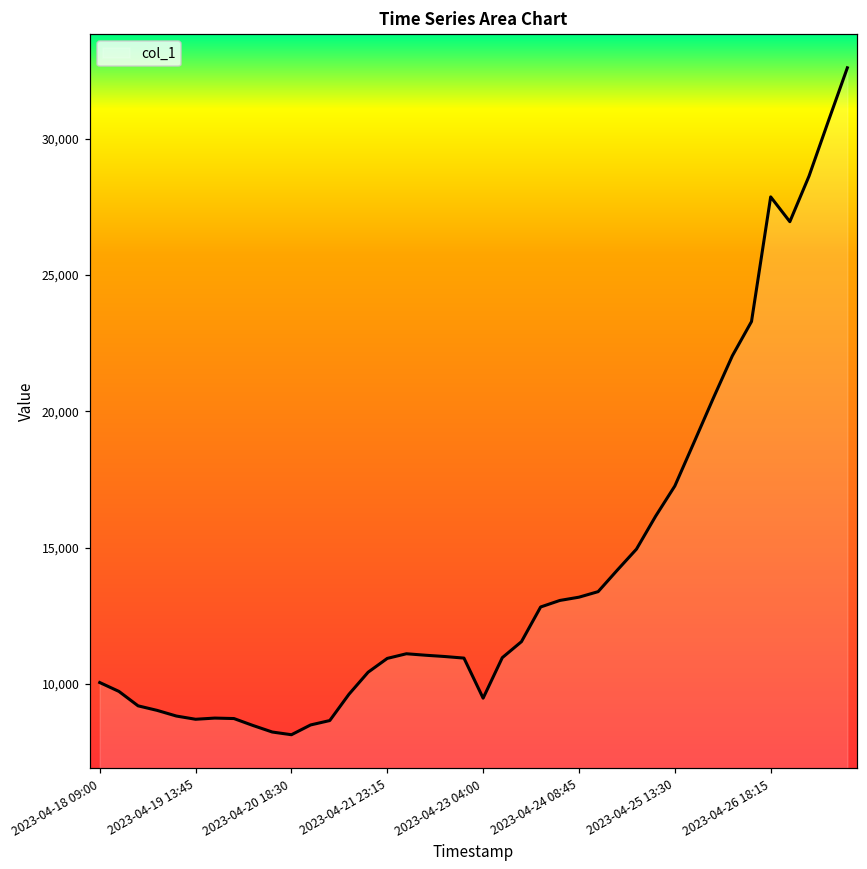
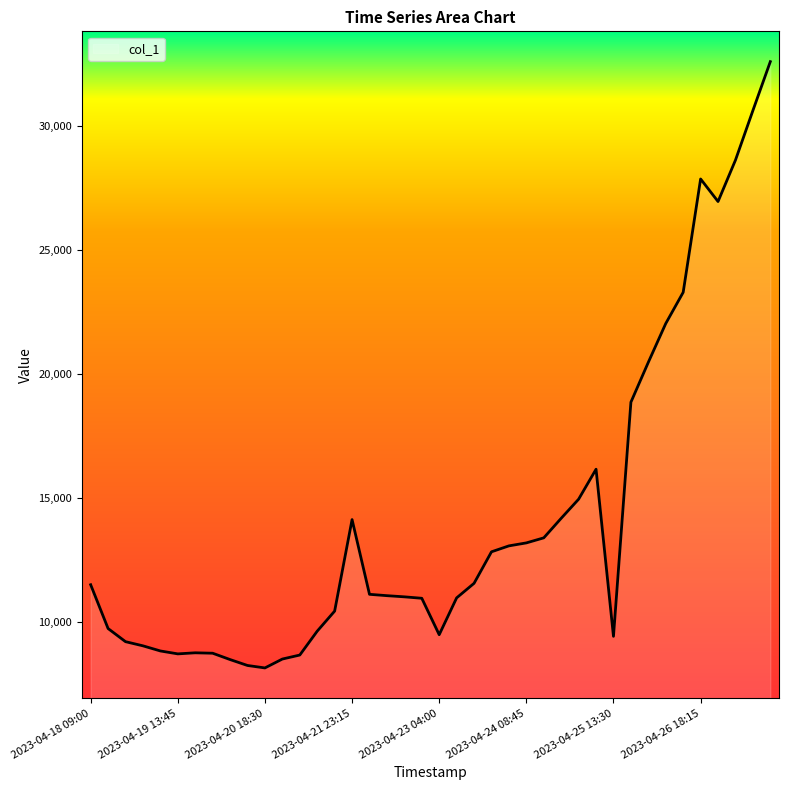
2023-04-18 09:00: 10,100 -> 11,500
2023-04-21 23:15: 10,900 -> 14,100
2023-04-25 13:30: 17,300 -> 9,400
